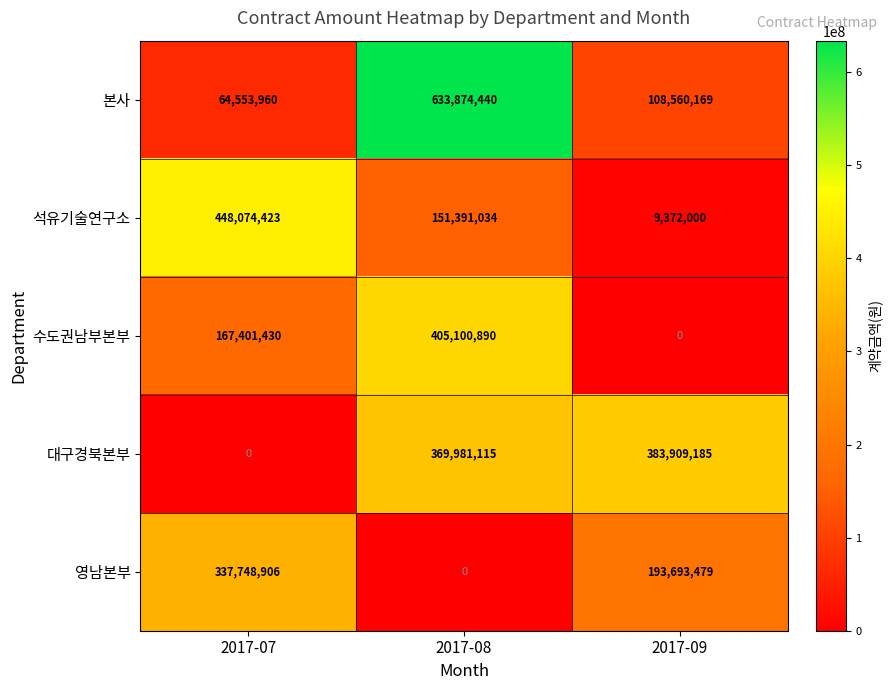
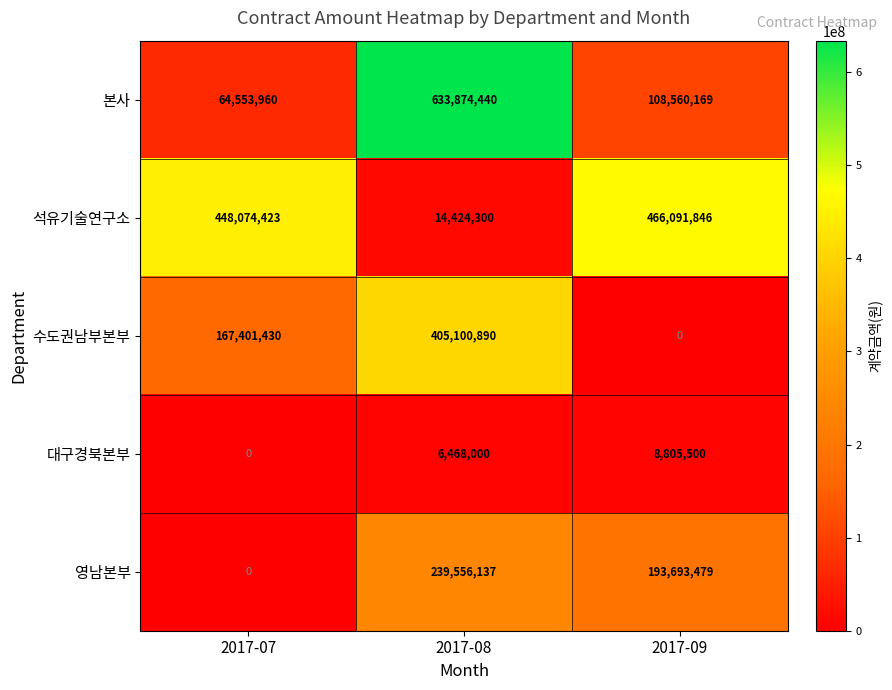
석유기술연구소, 2017-08: 151,391,034 -> 14,424,300
석유기술연구소, 2017-09: 9,372,000 -> 466,091,846
대구경북본부, 2017-08: 369,981,115 -> 6,468,000
대구경북본부, 2017-09: 383,909,185 -> 8,805,500
영남본부, 2017-07: 337,748,906 -> 0
영남본부, 2017-08: 0 -> 239,556,137
